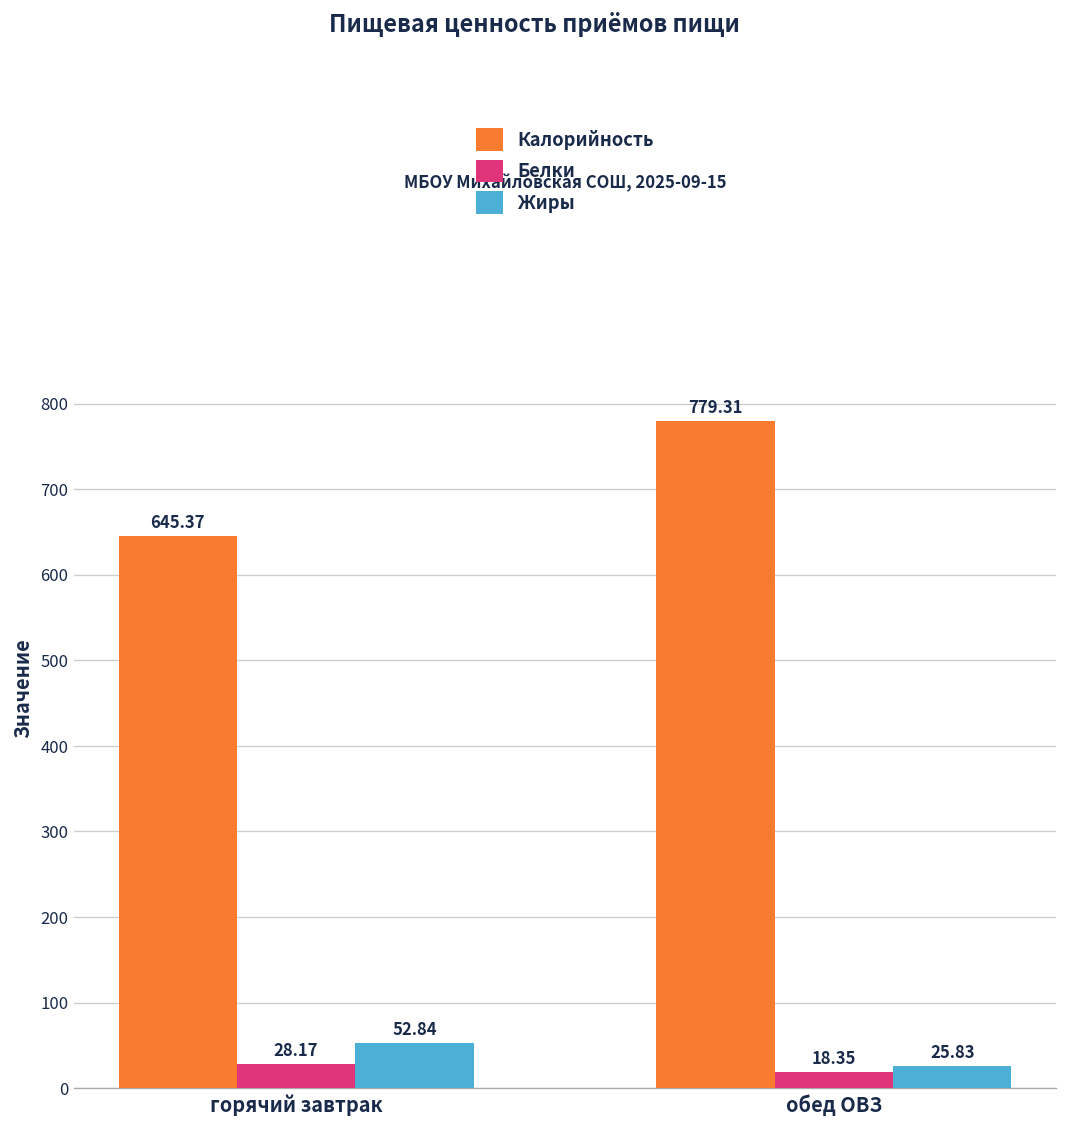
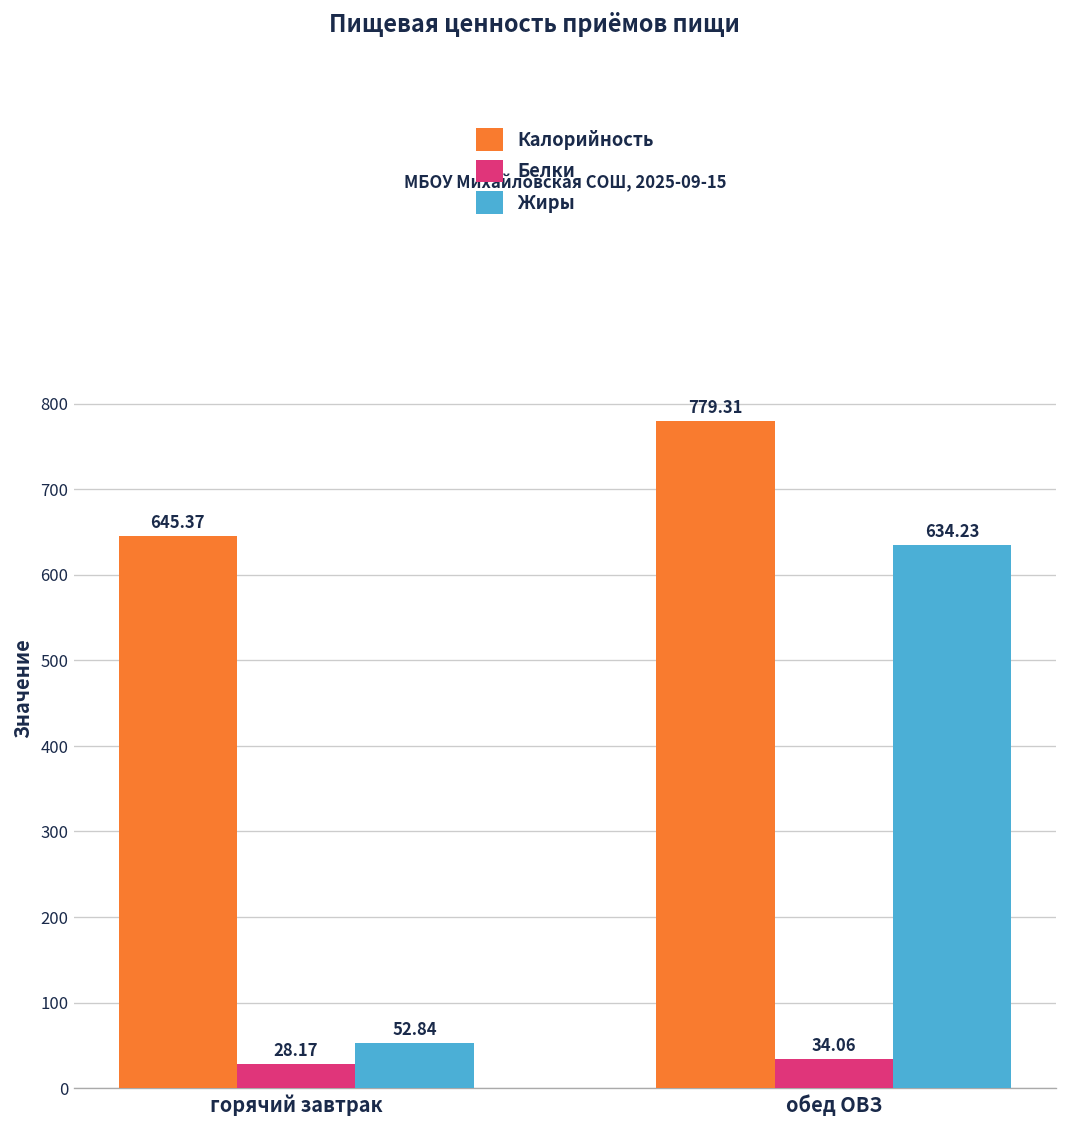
Белки, обед ОВЗ: 18.35 -> 34.06
Жиры, обед ОВЗ: 25.83 -> 634.23
